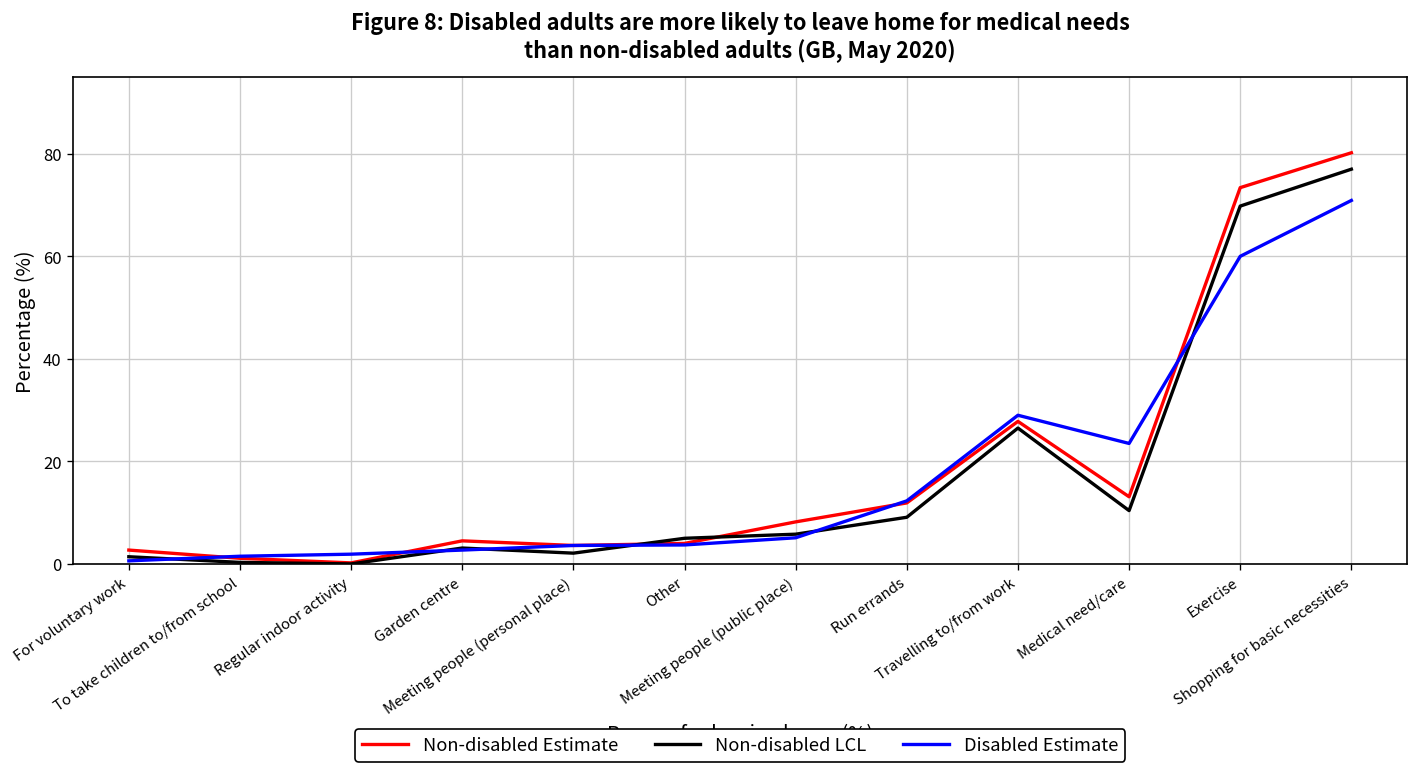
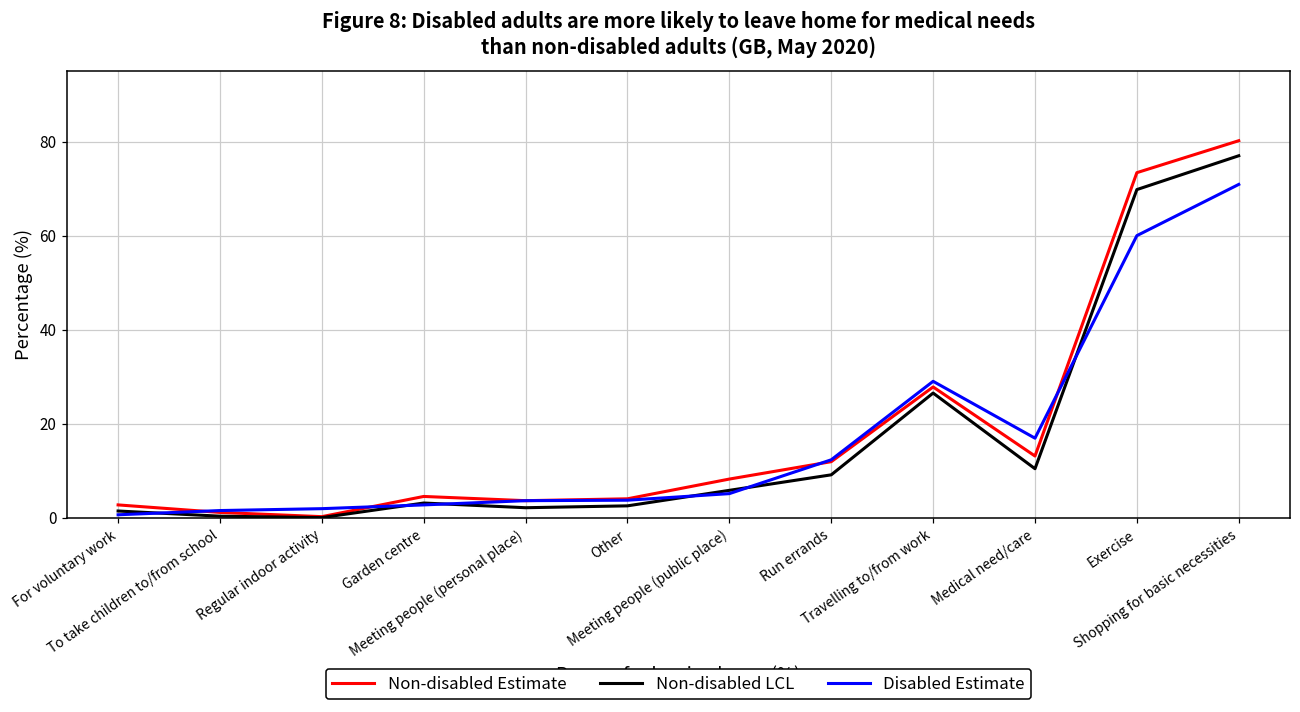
Non-disabled LCL, Other: 5 -> 3
Disabled Estimate, Medical need/care: 24 -> 17
